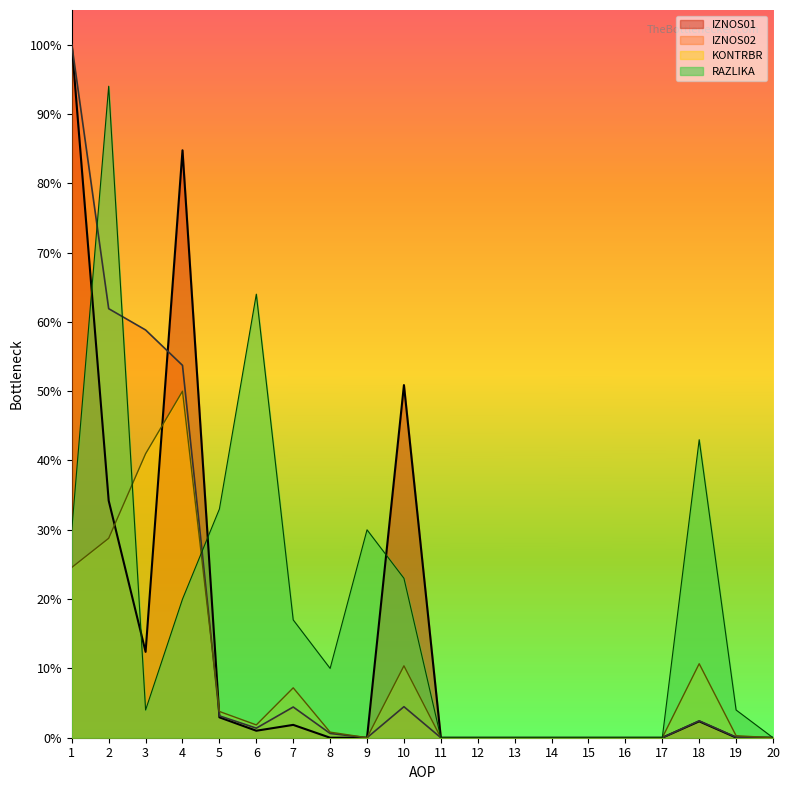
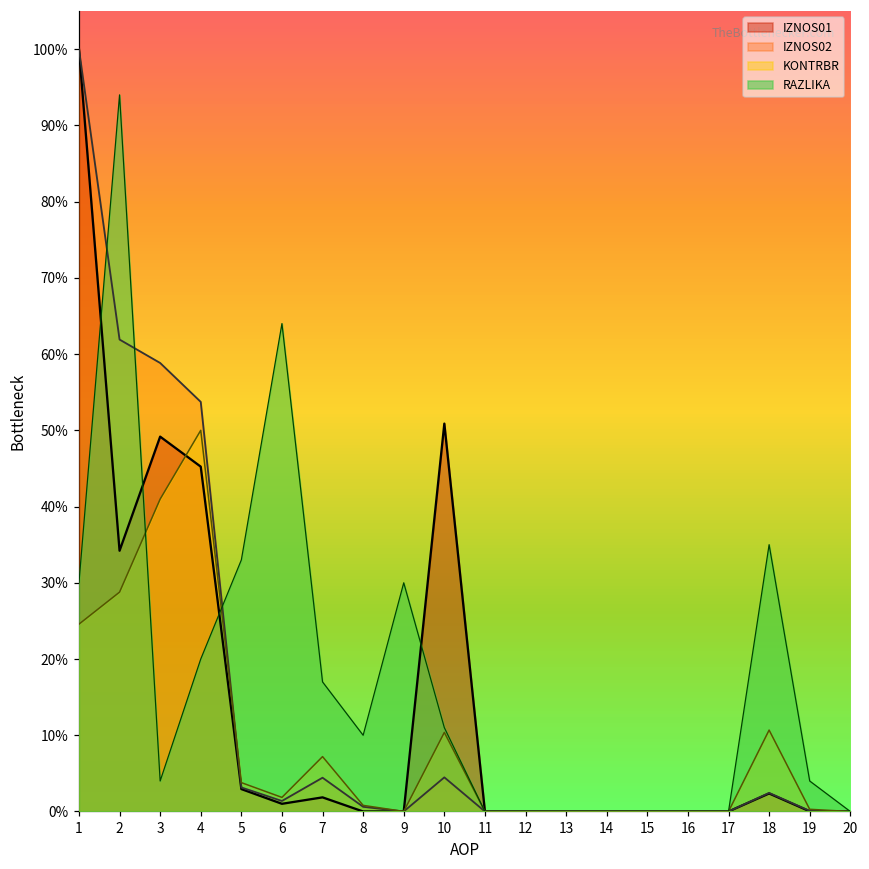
IZNOS01, 3: 12% -> 49%
IZNOS01, 4: 85% -> 45%
RAZLIKA, 10: 23% -> 11%
RAZLIKA, 18: 43% -> 35%
